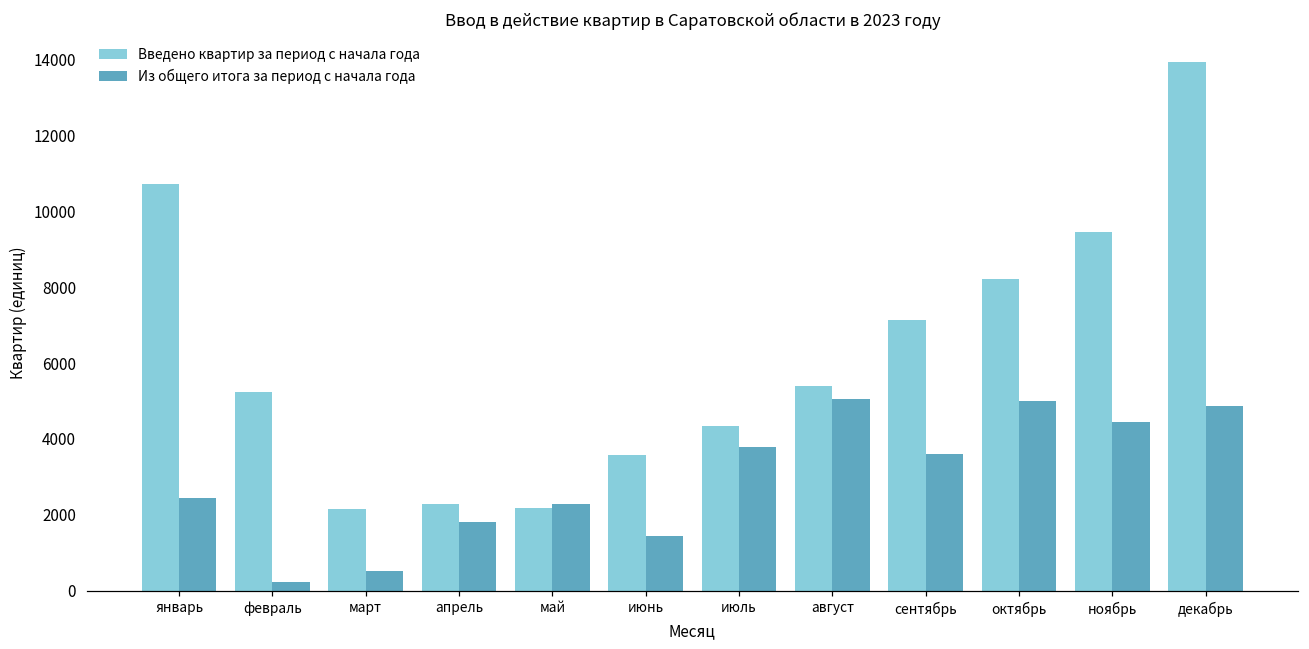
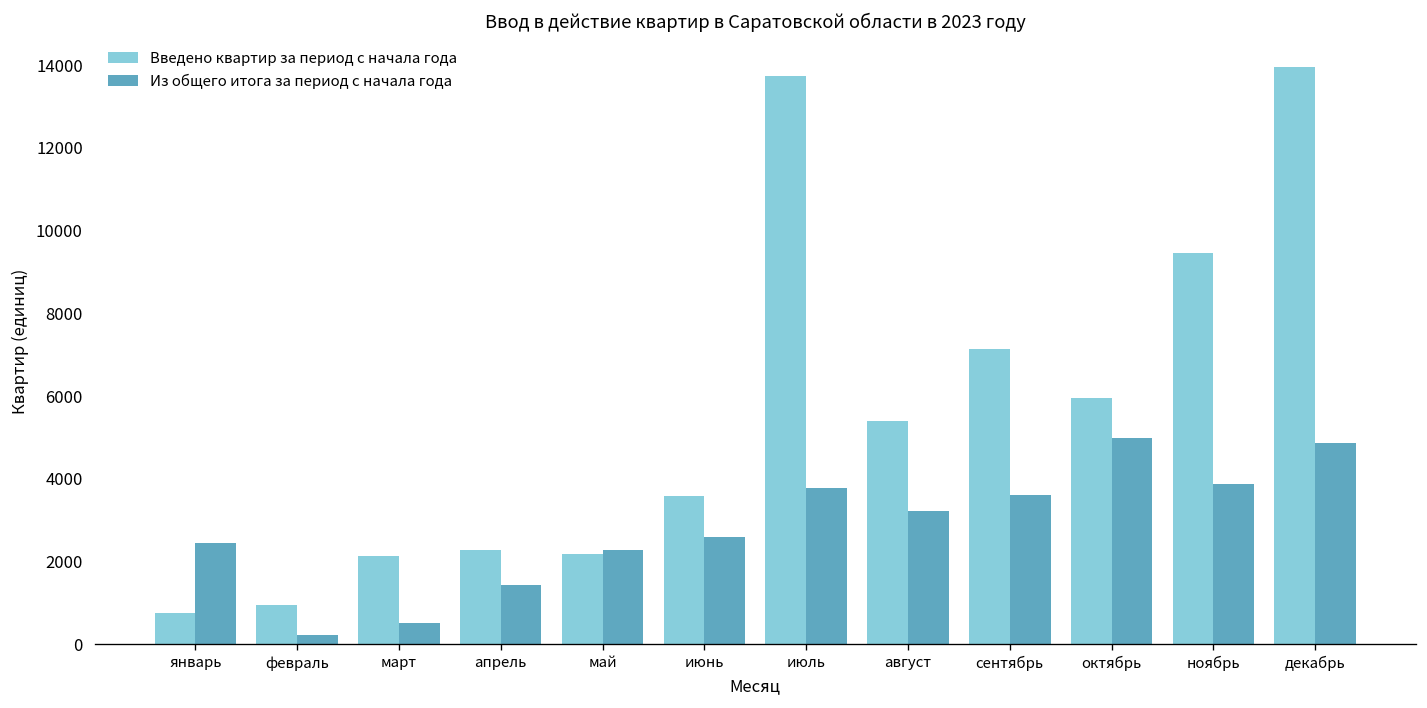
Введено квартир за период с начала года, январь: 10700 -> 800
Введено квартир за период с начала года, февраль: 5200 -> 900
Из общего итога за период с начала года, апрель: 1800 -> 1400
Из общего итога за период с начала года, июнь: 1400 -> 2600
Введено квартир за период с начала года, июль: 4300 -> 13700
Из общего итога за период с начала года, август: 5100 -> 3200
Введено квартир за период с начала года, октябрь: 8200 -> 5900
Из общего итога за период с начала года, ноябрь: 4500 -> 3900
